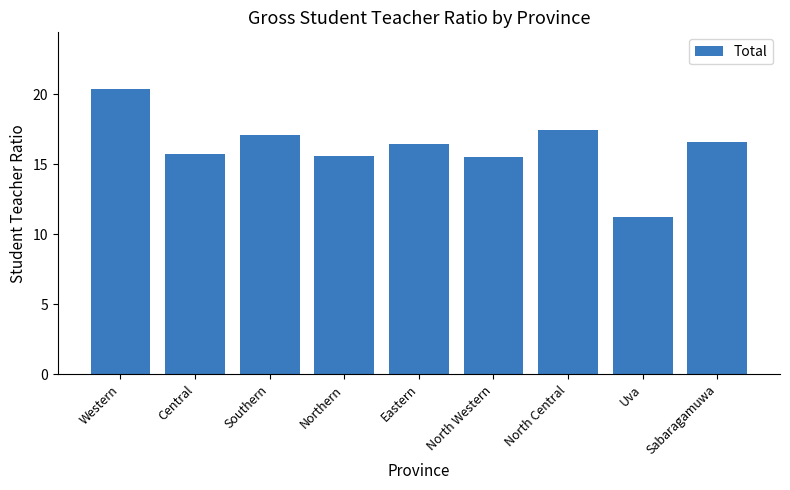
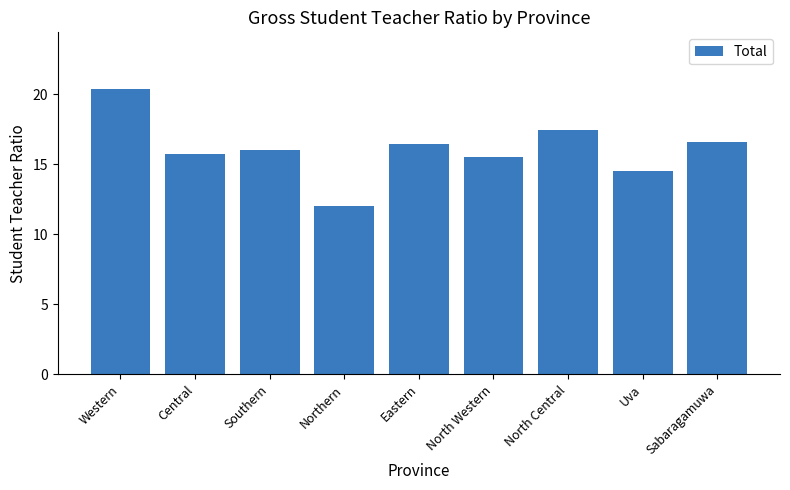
Southern: 17.1 -> 16.0
Northern: 15.6 -> 12.0
Uva: 11.2 -> 14.5
